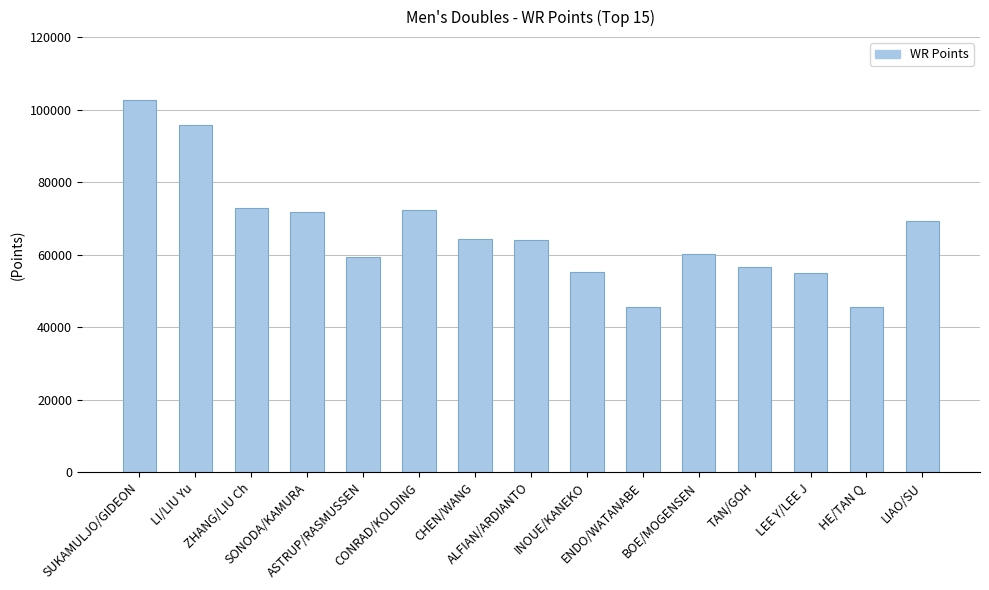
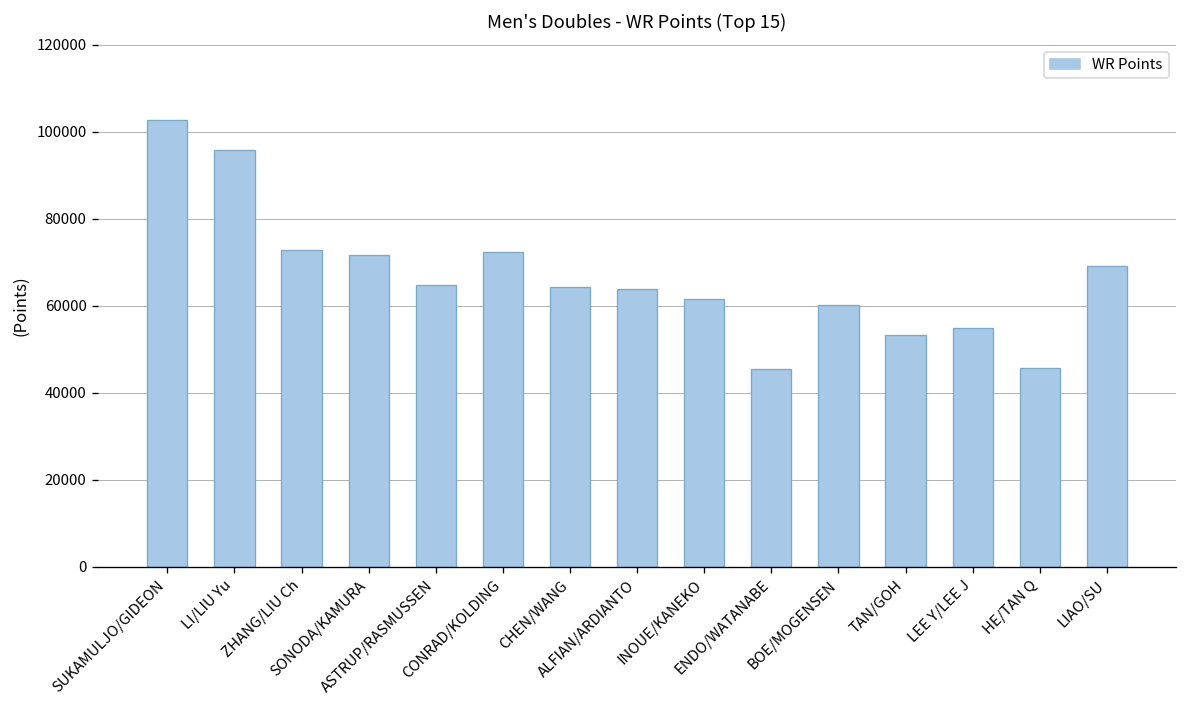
ASTRUP/RASMUSSEN: 59000 -> 65000
INOUE/KANEKO: 55000 -> 62000
TAN/GOH: 56000 -> 53000
